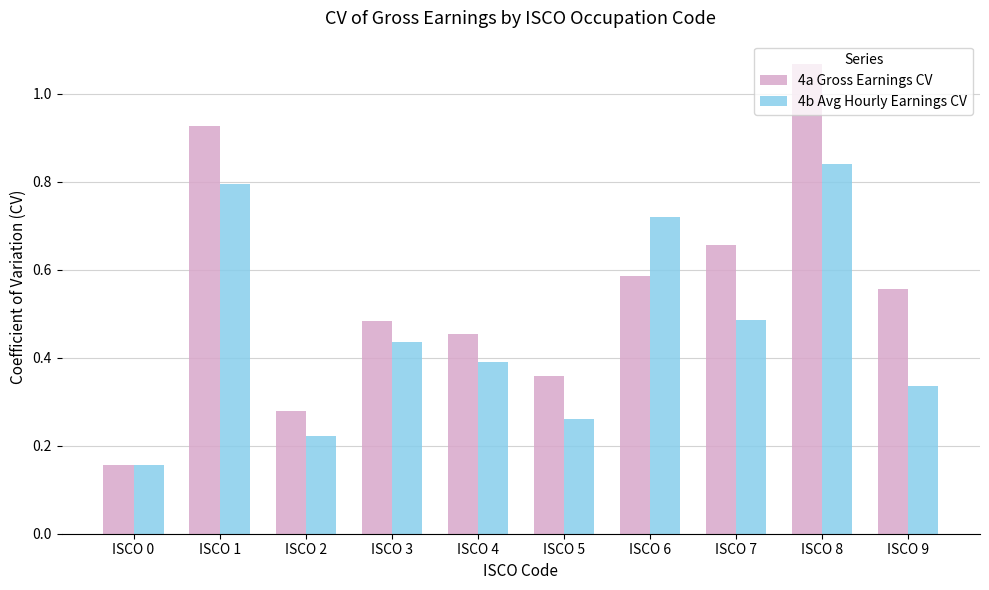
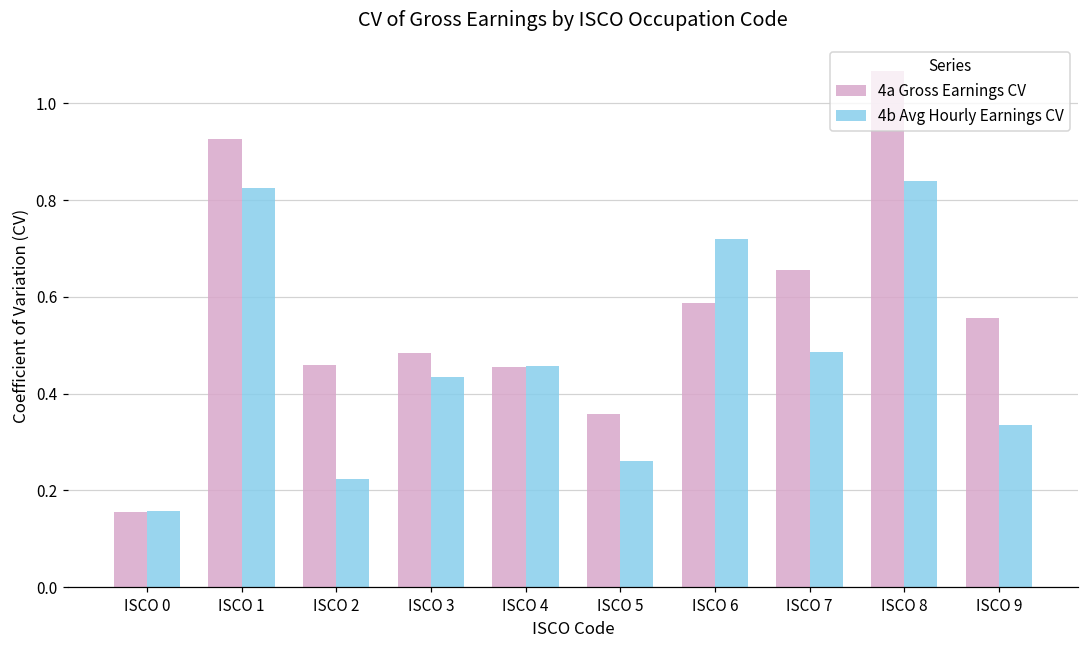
4b Avg Hourly Earnings CV, ISCO 1: 0.80 -> 0.83
4a Gross Earnings CV, ISCO 2: 0.28 -> 0.46
4b Avg Hourly Earnings CV, ISCO 4: 0.39 -> 0.46
